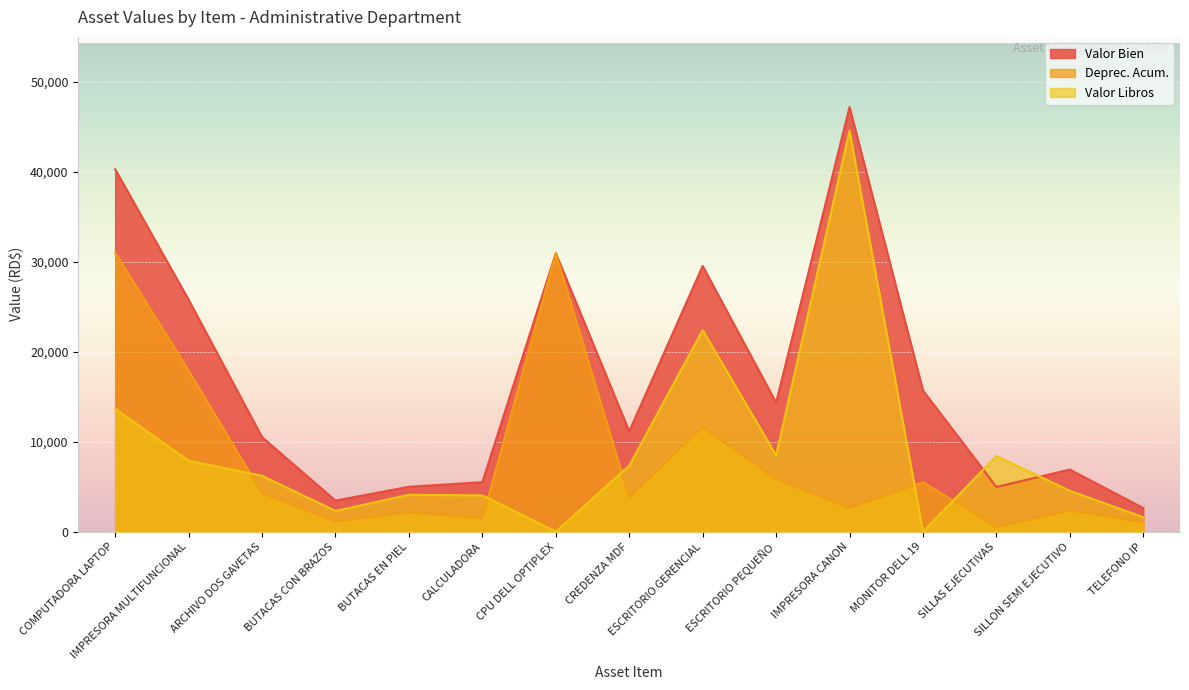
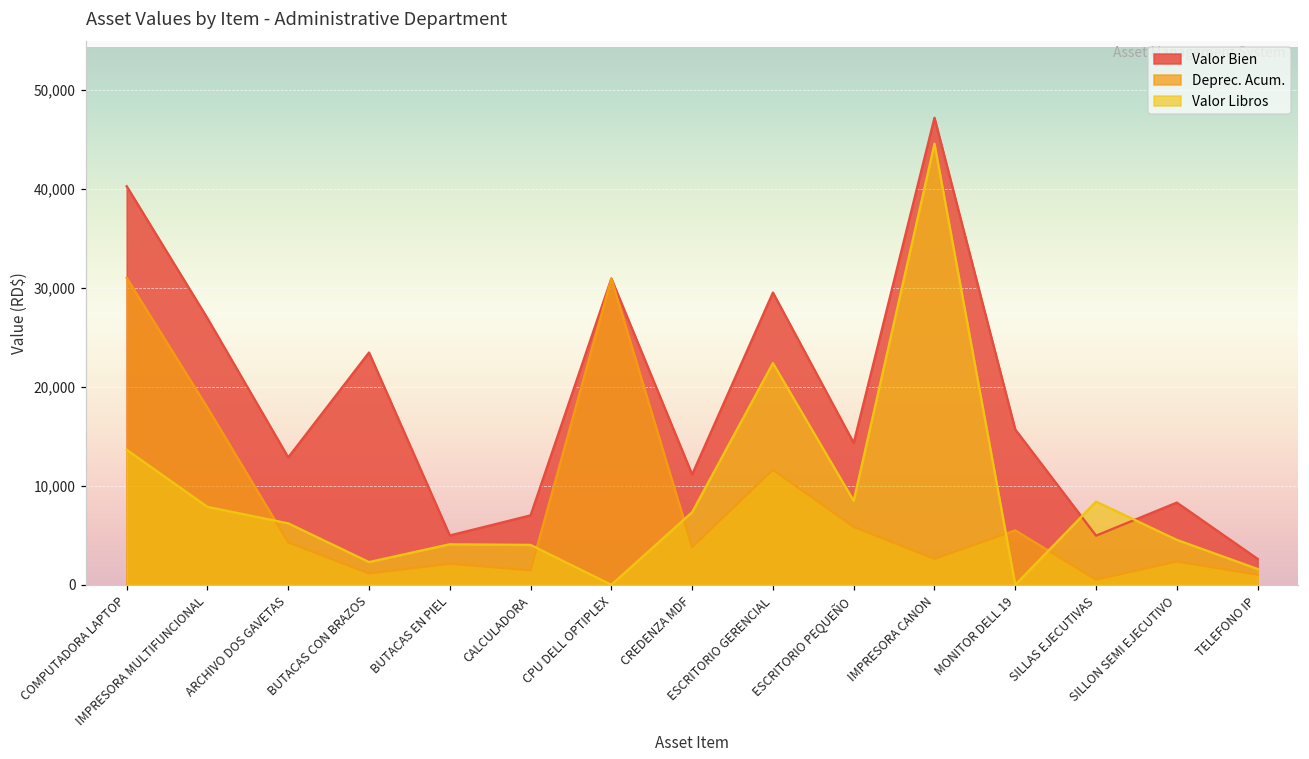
Valor Bien, IMPRESORA MULTIFUNCIONAL: 26,000 -> 27,000
Valor Bien, ARCHIVO DOS GAVETAS: 11,000 -> 13,000
Valor Bien, BUTACAS CON BRAZOS: 3,000 -> 23,000
Valor Bien, CALCULADORA: 6,000 -> 7,000
Valor Bien, SILLON SEMI EJECUTIVO: 7,000 -> 8,000
